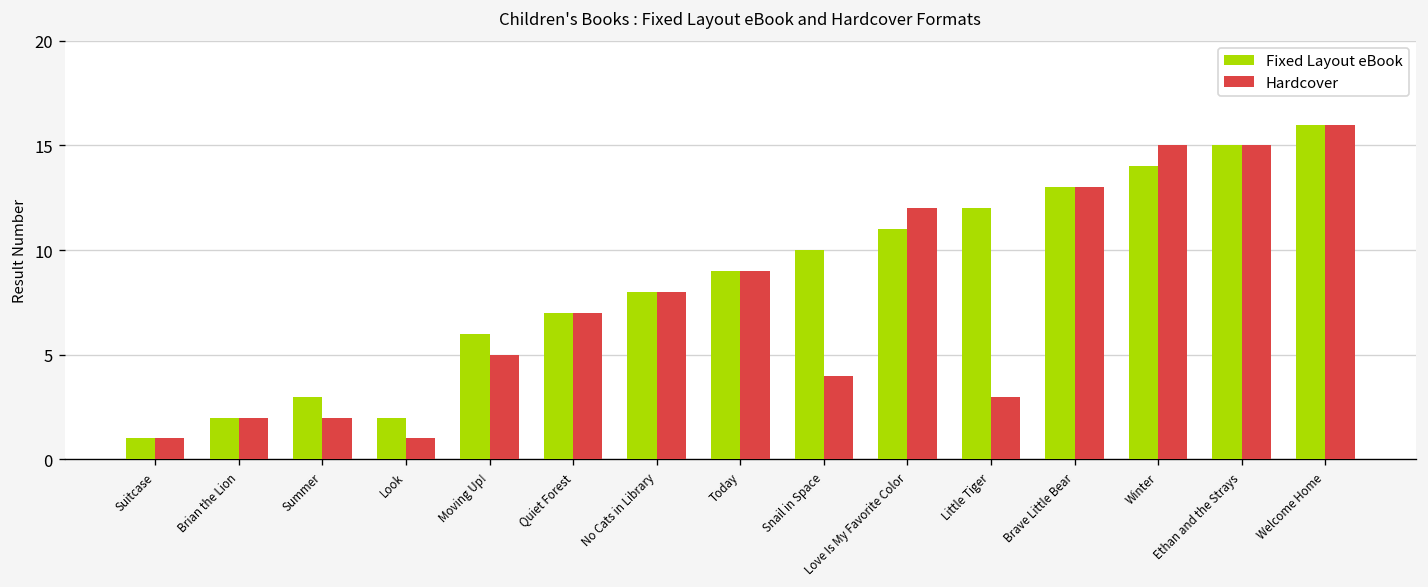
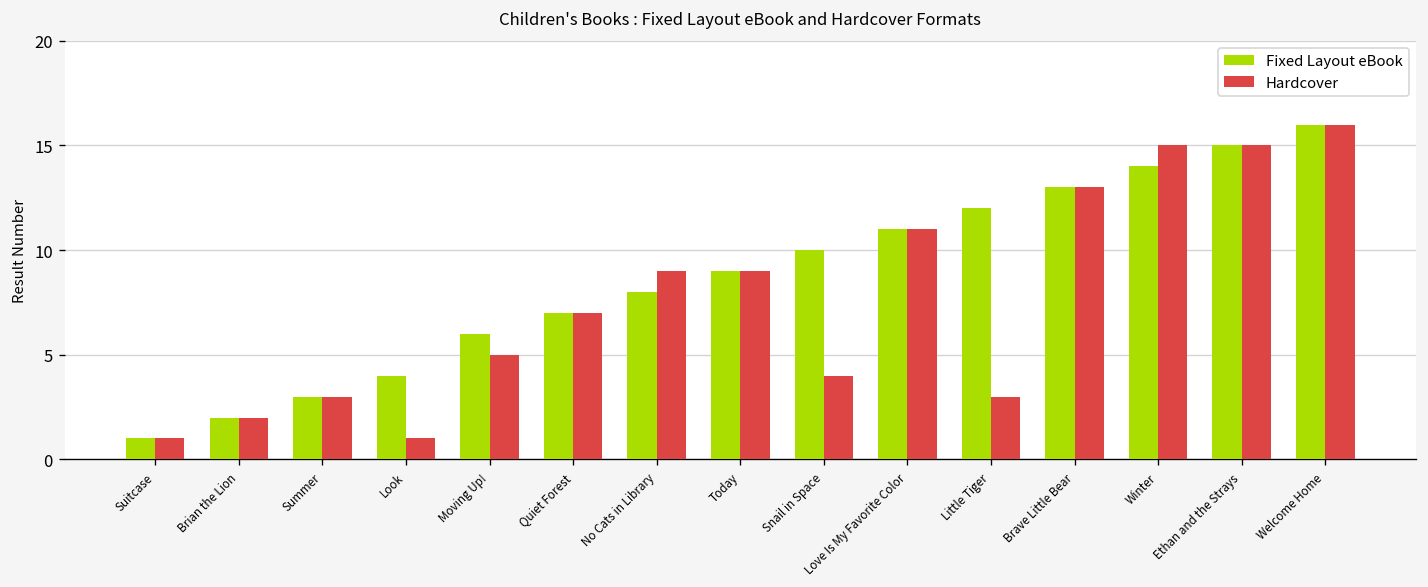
Hardcover, Summer: 2 -> 3
Fixed Layout eBook, Look: 2 -> 4
Hardcover, No Cats in Library: 8 -> 9
Hardcover, Love Is My Favorite Color: 12 -> 11
